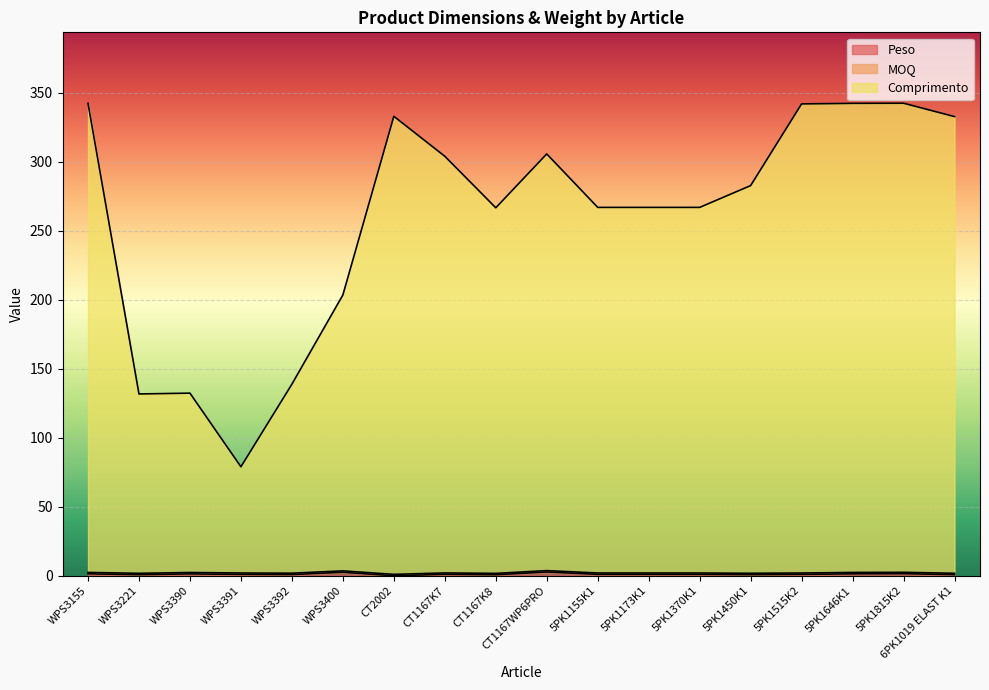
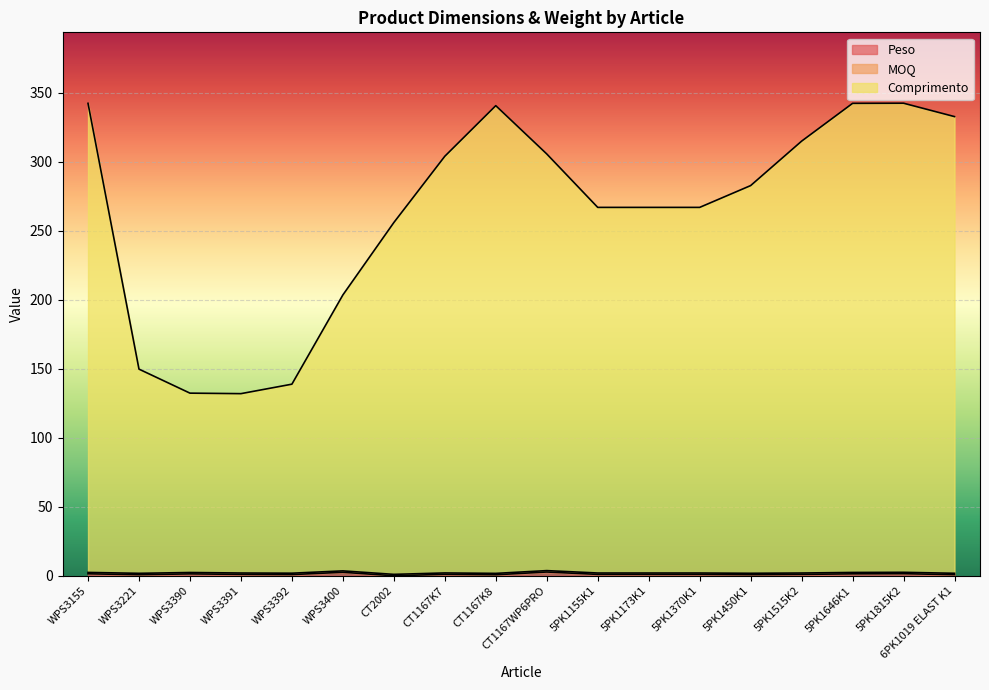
Comprimento, WPS3221: 130 -> 148
Comprimento, WPS3391: 77 -> 130
Comprimento, CT2002: 332 -> 255
Comprimento, CT1167K8: 265 -> 339
Comprimento, 5PK1515K2: 340 -> 313
